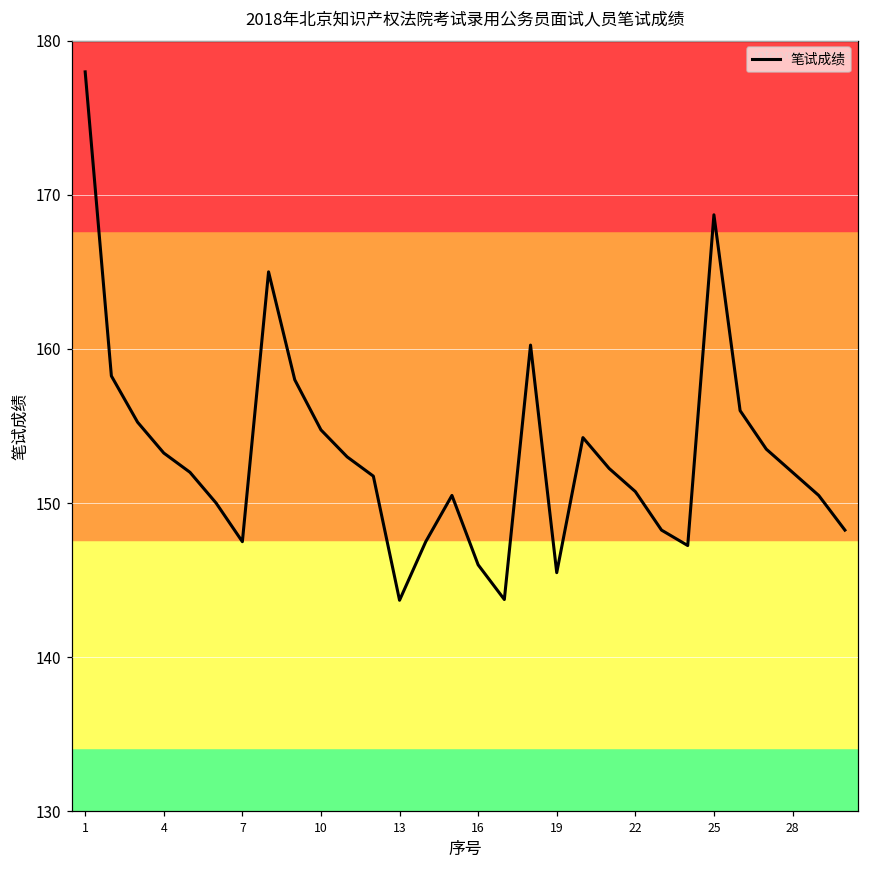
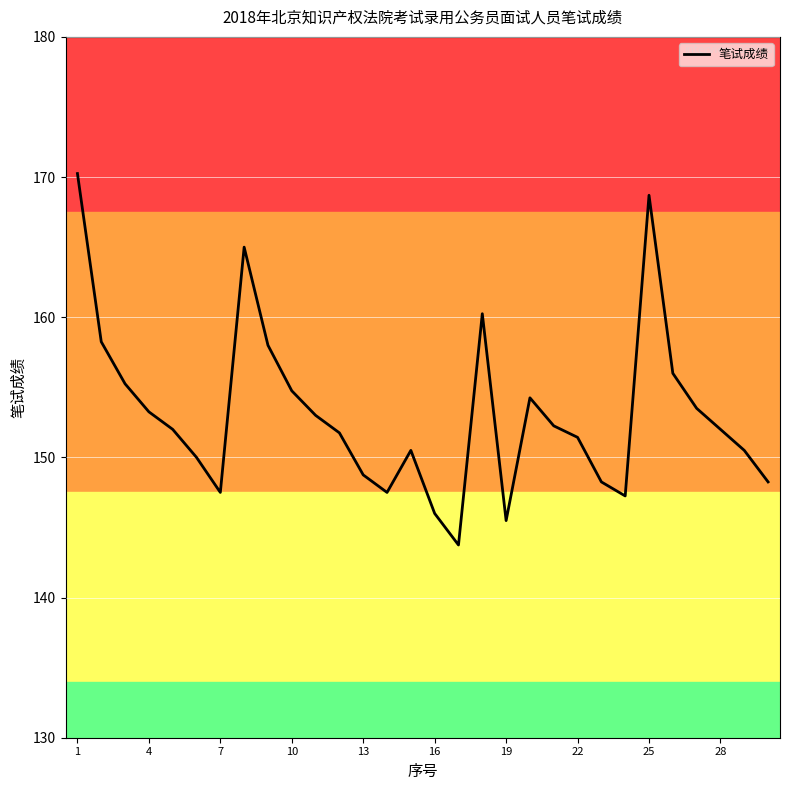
笔试成绩, 1: 178.0 -> 170.3
笔试成绩, 13: 143.7 -> 148.8
笔试成绩, 22: 150.8 -> 151.4
